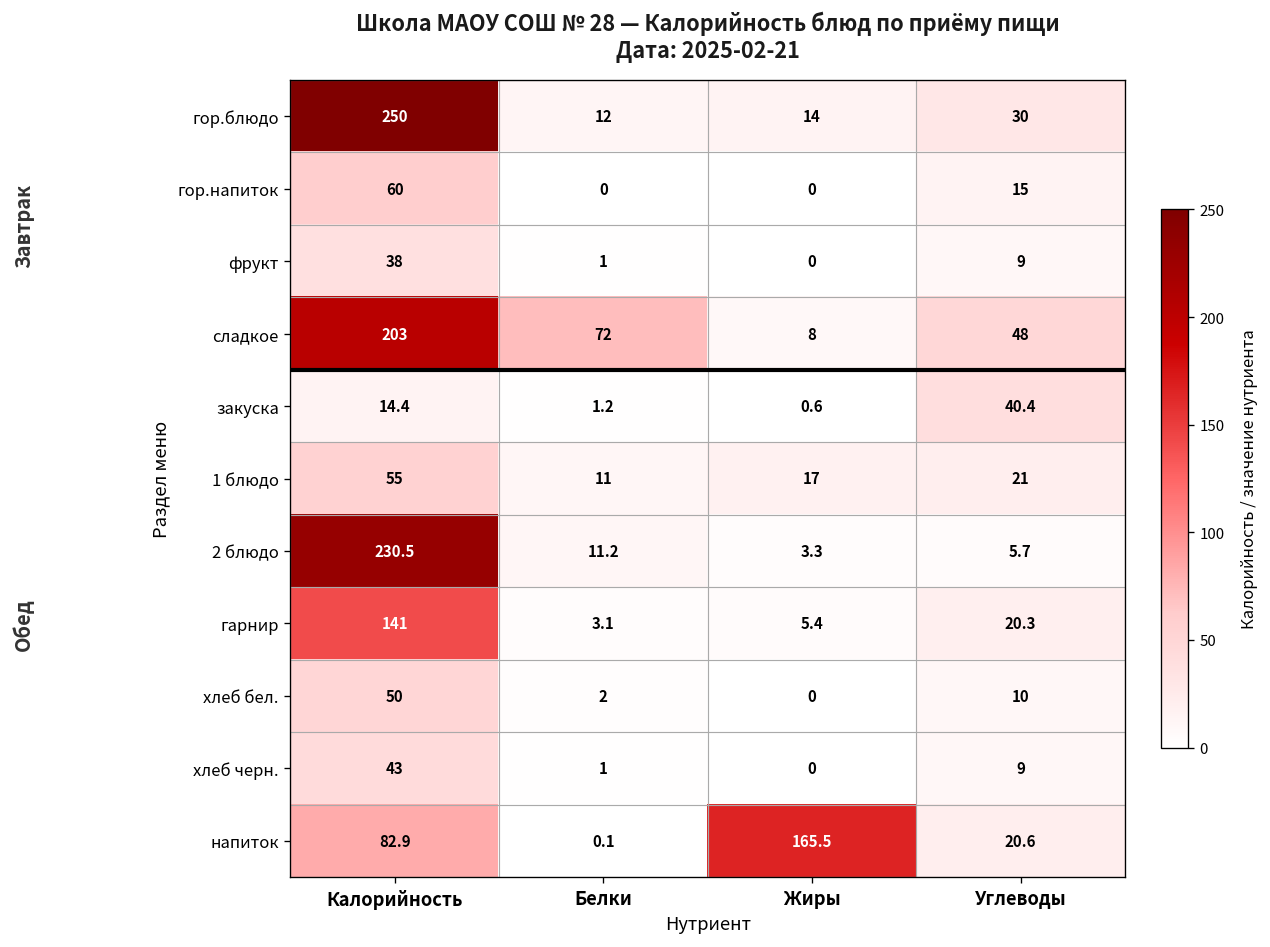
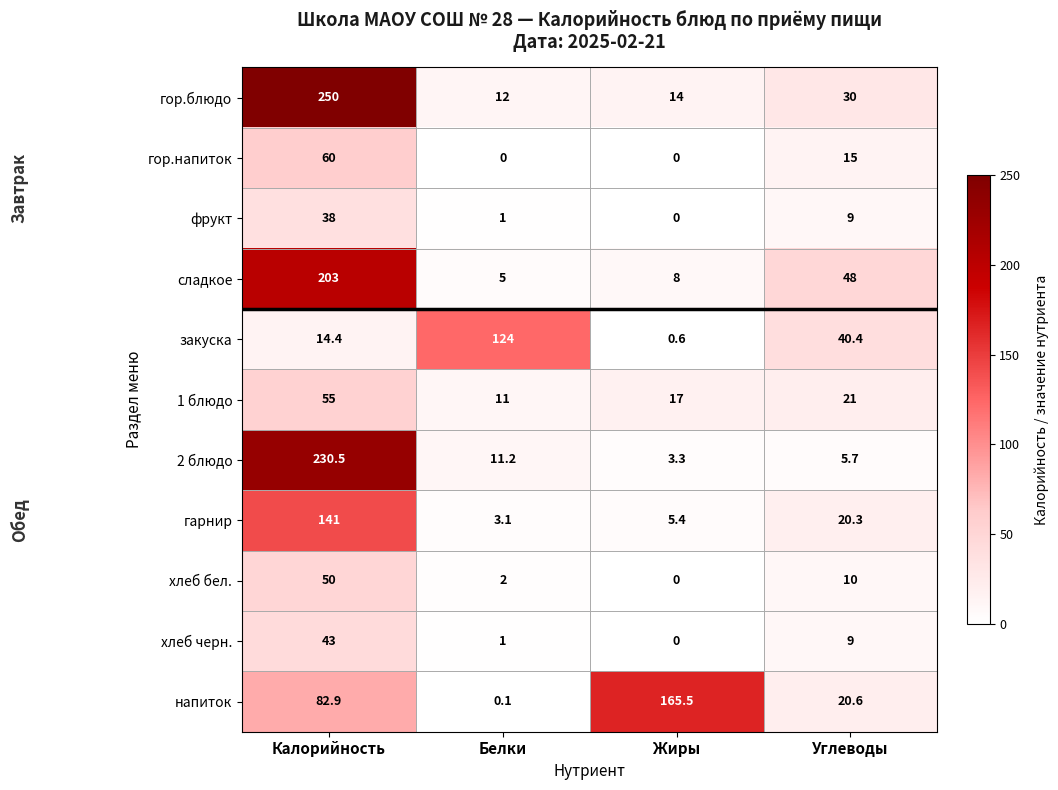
сладкое, Белки: 72 -> 5
закуска, Белки: 1.2 -> 124
